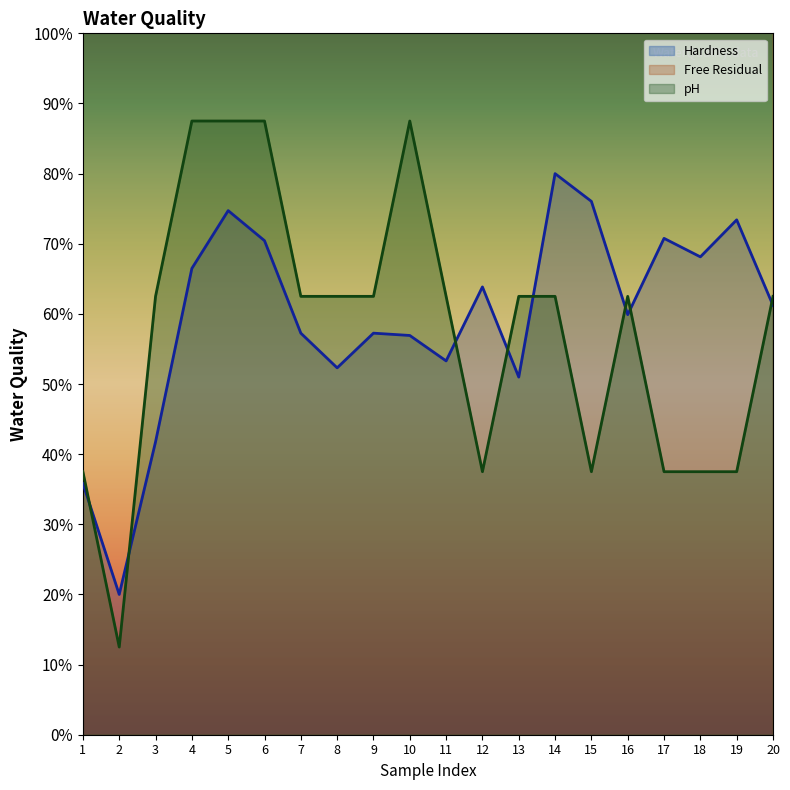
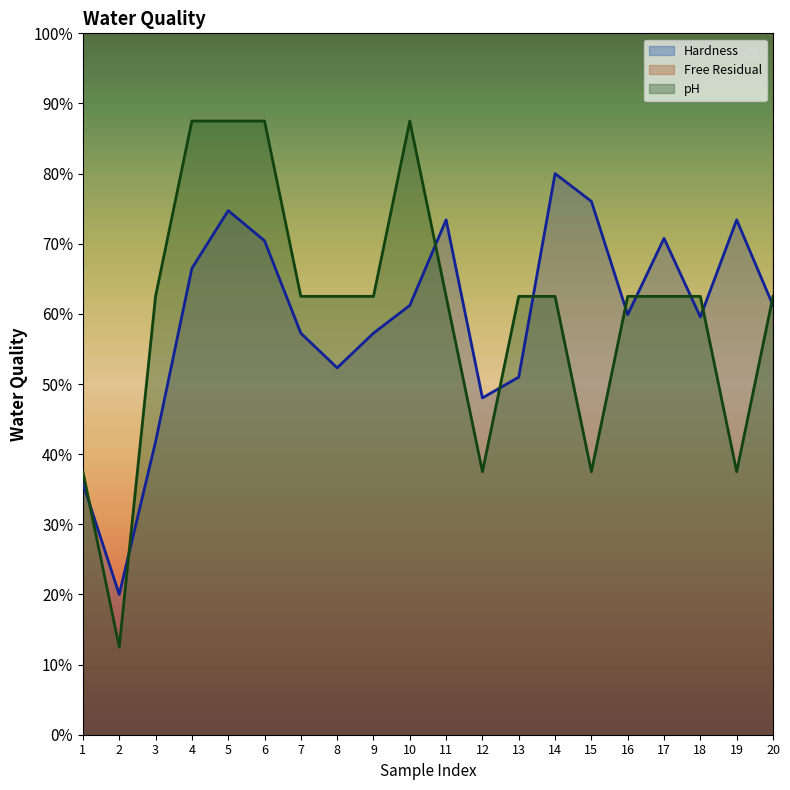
Hardness, 10: 57% -> 61%
Hardness, 11: 53% -> 73%
Hardness, 12: 64% -> 48%
pH, 17: 37% -> 62%
Hardness, 18: 68% -> 60%
pH, 18: 37% -> 62%
